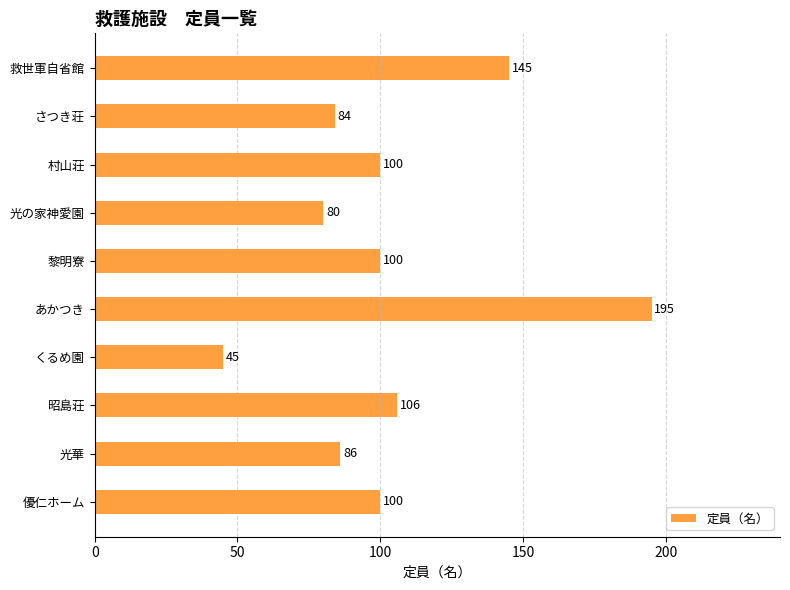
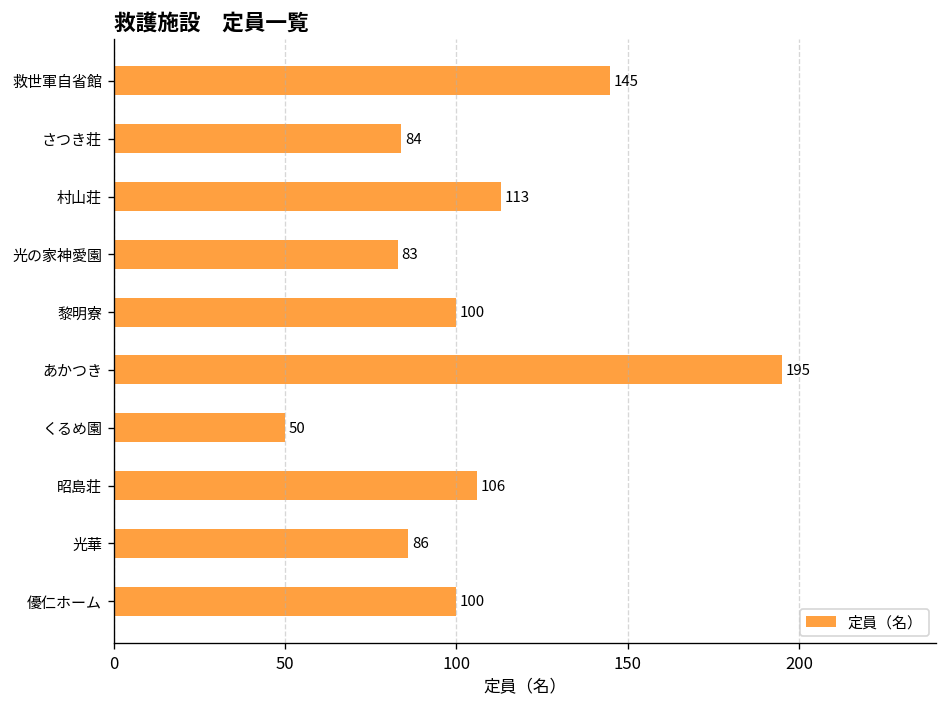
村山荘: 100 -> 113
光の家神愛園: 80 -> 83
くるめ園: 45 -> 50
